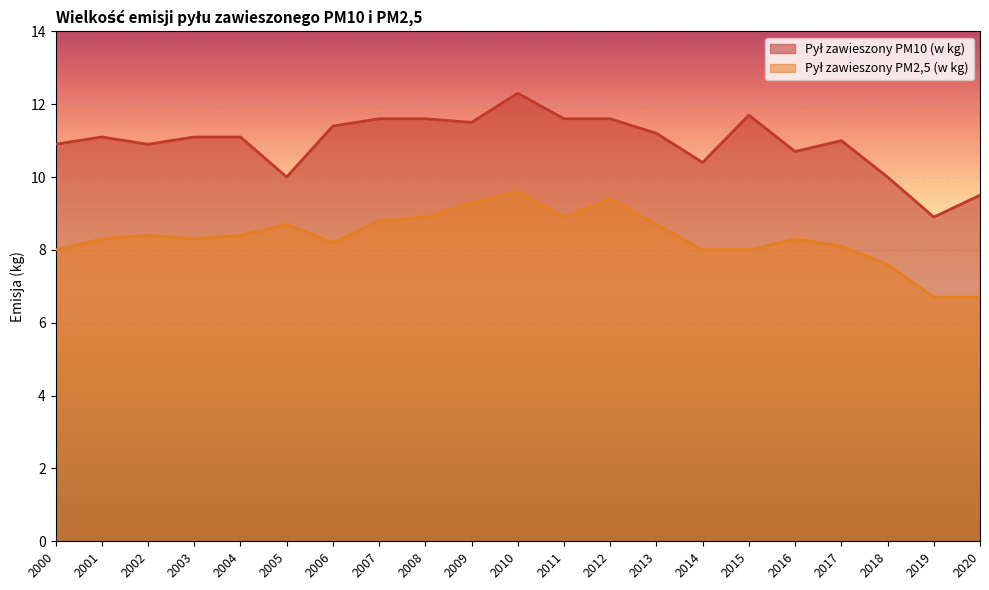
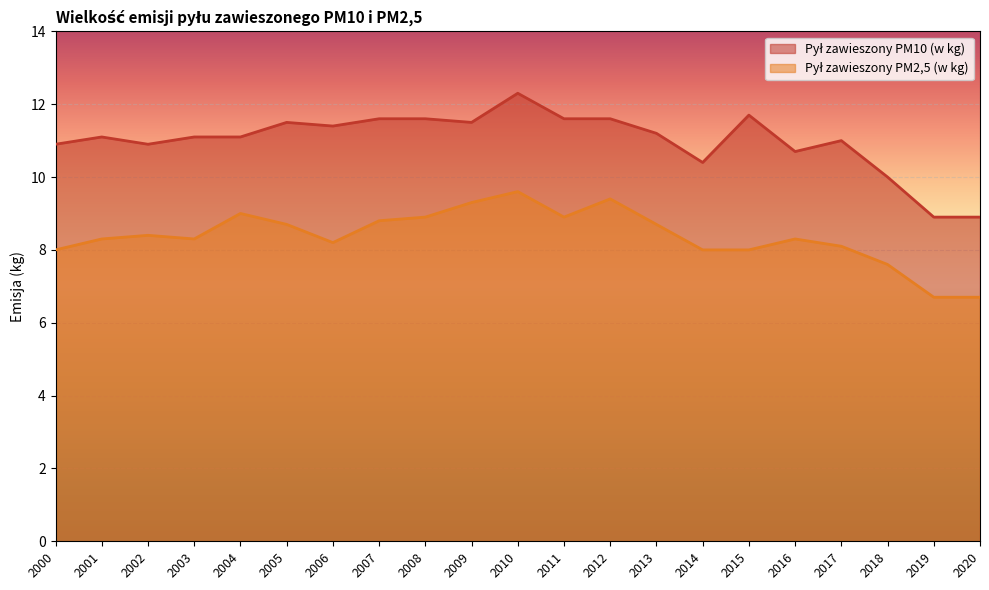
Pył zawieszony PM2,5 (w kg), 2004: 8.4 -> 9.0
Pył zawieszony PM10 (w kg), 2005: 10.0 -> 11.5
Pył zawieszony PM10 (w kg), 2020: 9.5 -> 8.9
